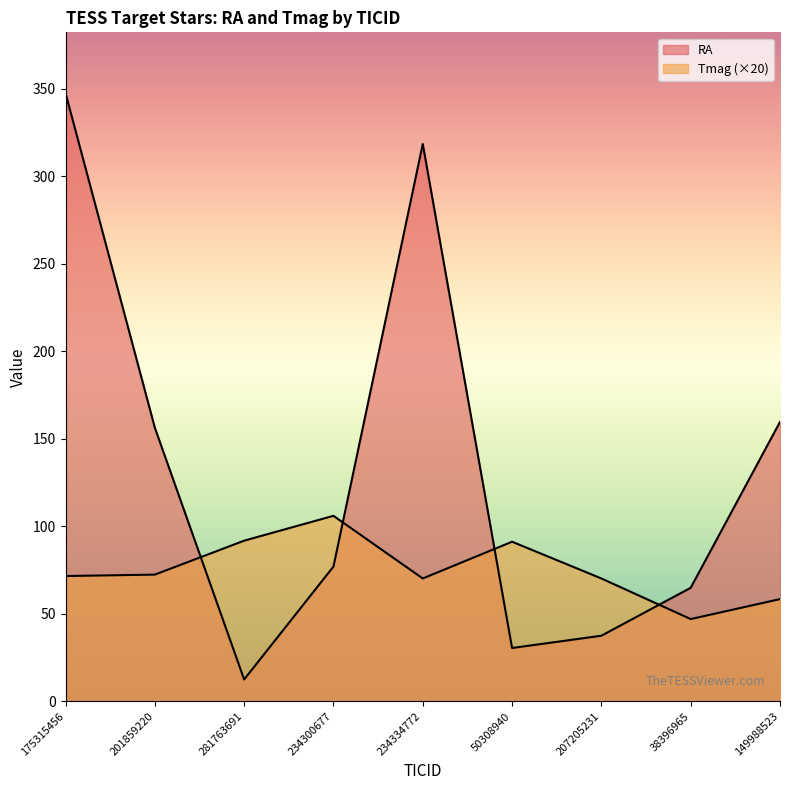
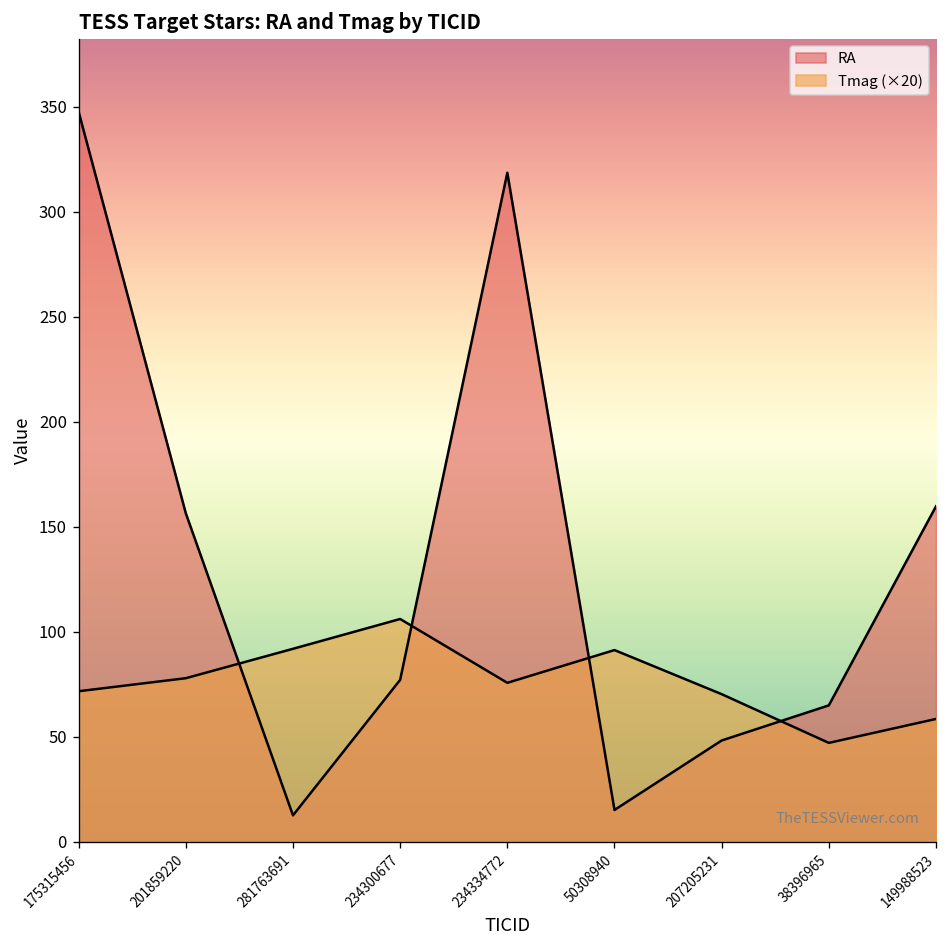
Tmag (×20), 201859220: 72 -> 78
Tmag (×20), 234334772: 70 -> 76
RA, 50308940: 30 -> 15
RA, 207205231: 37 -> 48
